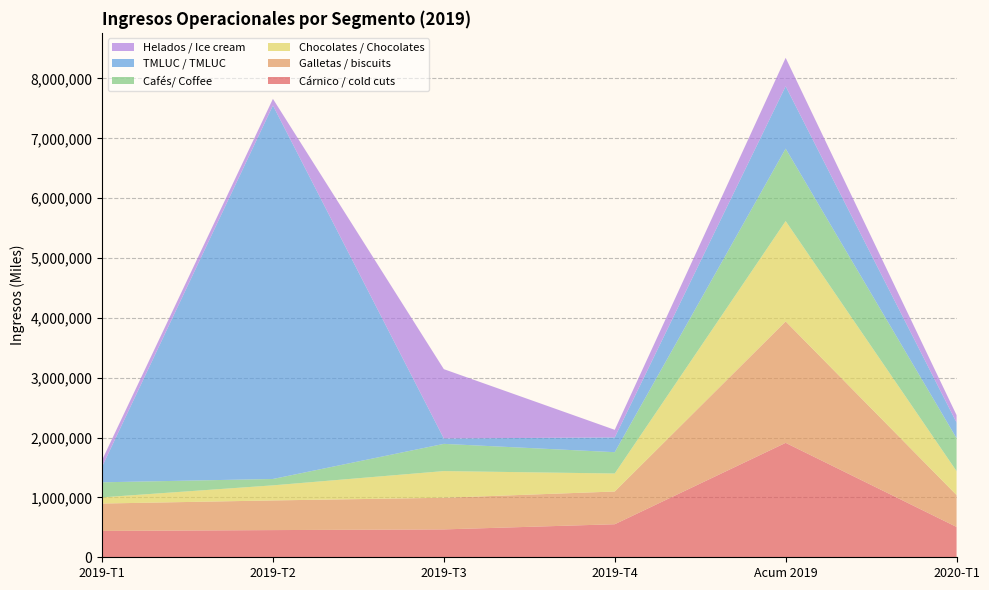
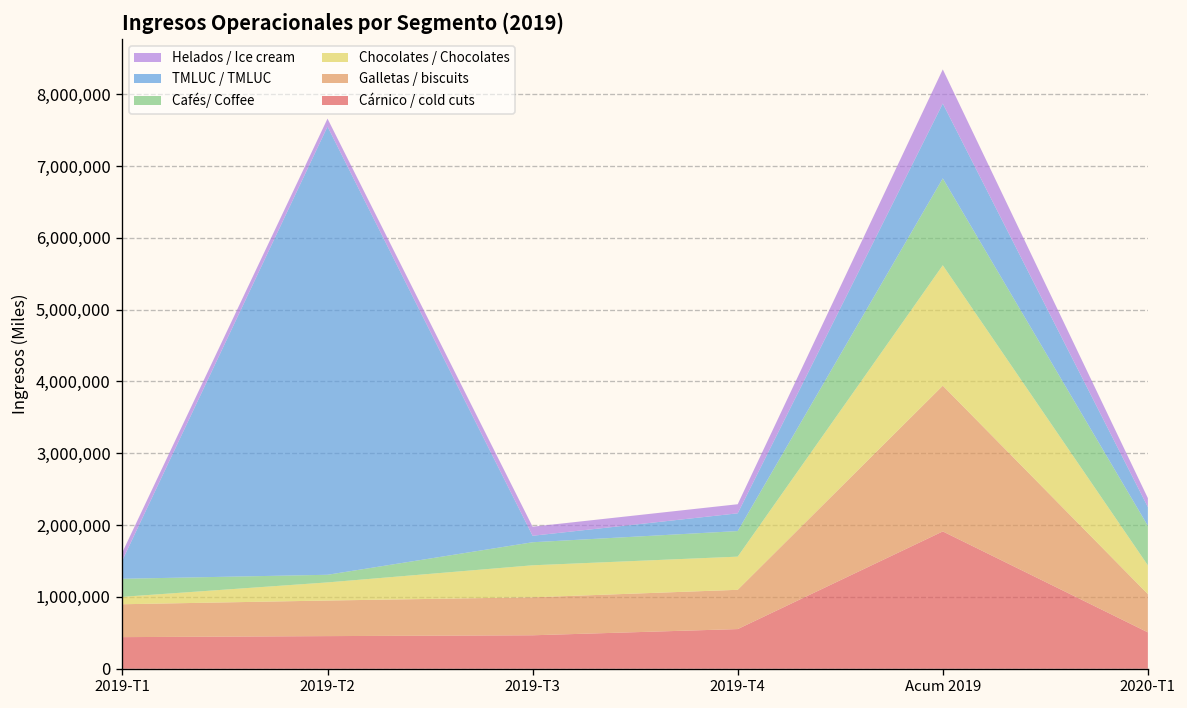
Cafés/ Coffee, 2019-T3: 500,000 -> 300,000
Helados / Ice cream, 2019-T3: 1,200,000 -> 100,000
Chocolates / Chocolates, 2019-T4: 300,000 -> 500,000
